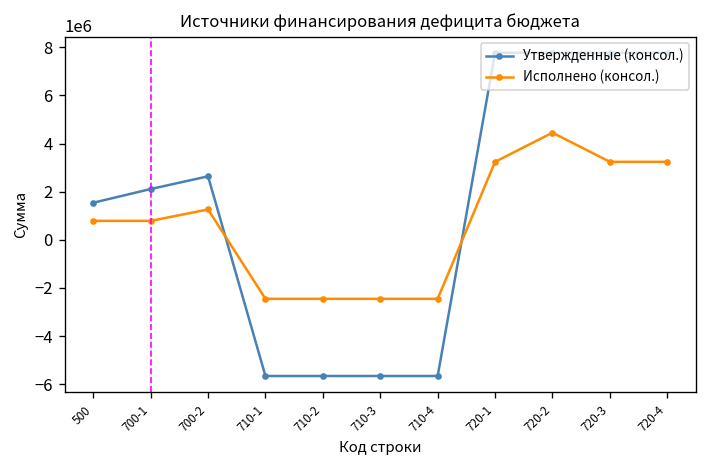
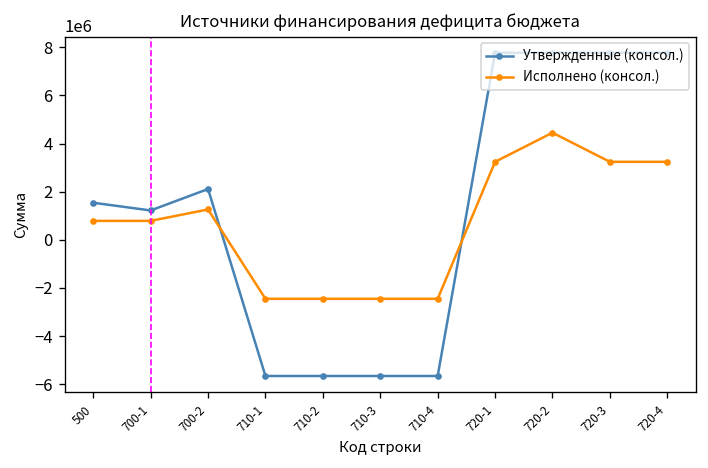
Утвержденные (консол.), 700-1: 2100000 -> 1200000
Утвержденные (консол.), 700-2: 2600000 -> 2100000
